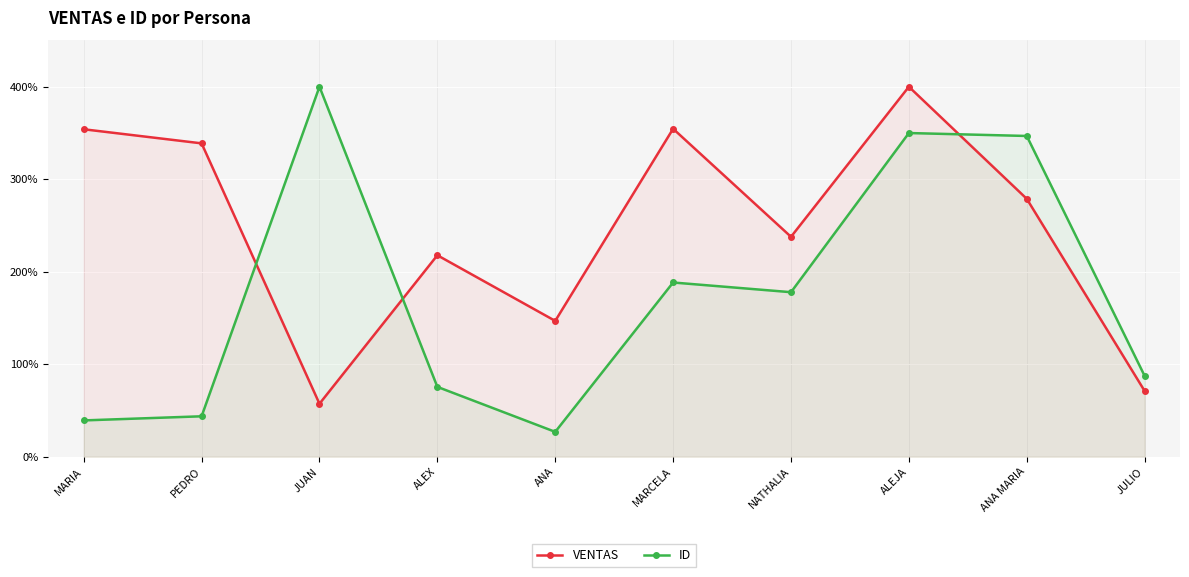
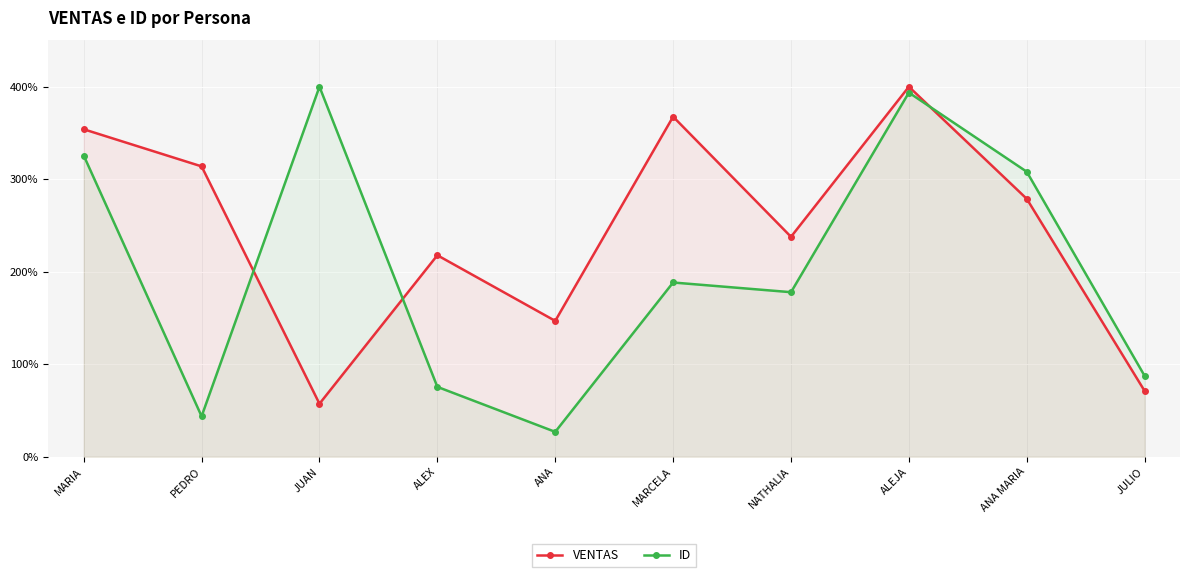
ID, MARIA: 40% -> 330%
VENTAS, PEDRO: 340% -> 310%
VENTAS, MARCELA: 350% -> 370%
ID, ALEJA: 350% -> 390%
ID, ANA MARIA: 350% -> 310%
